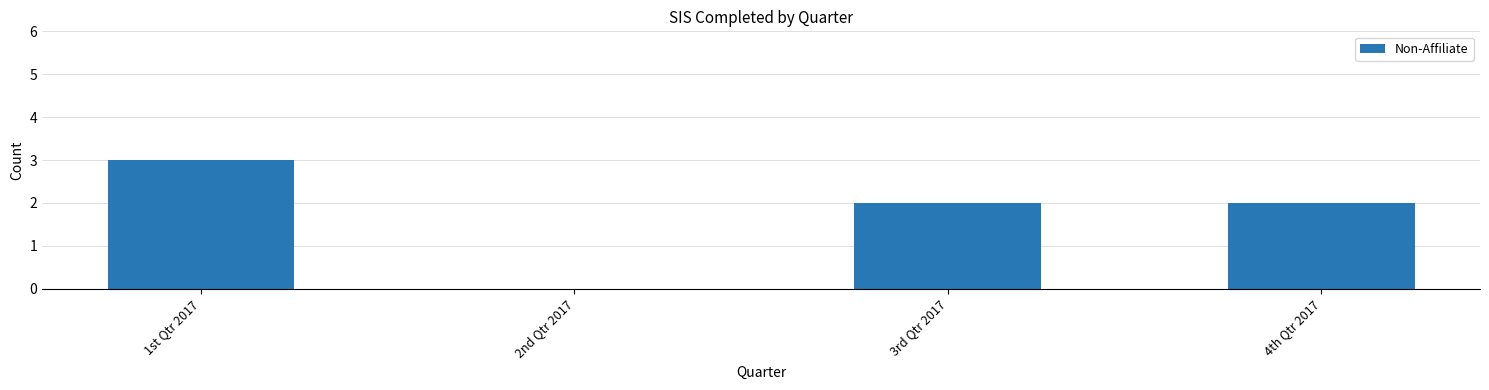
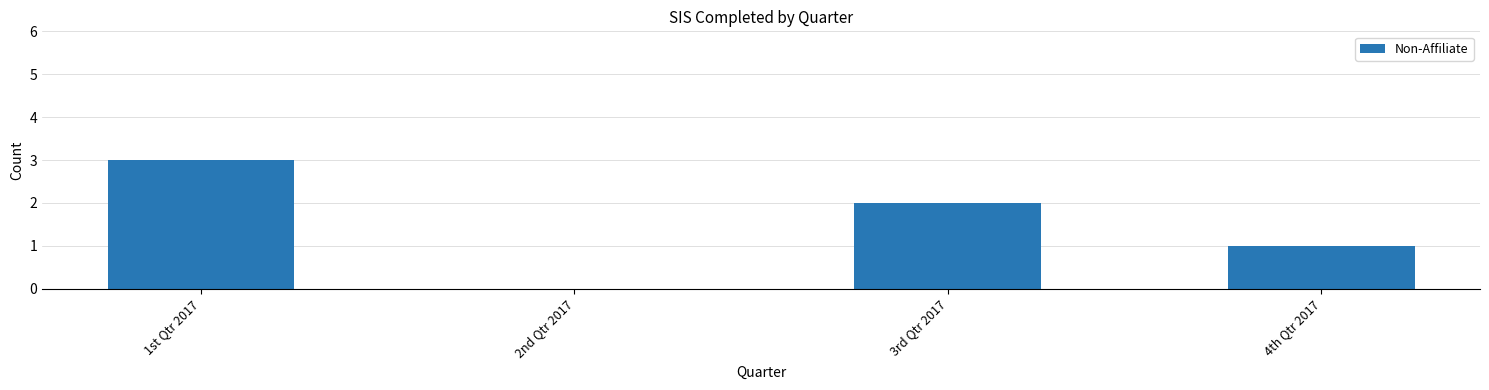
4th Qtr 2017: 2 -> 1
